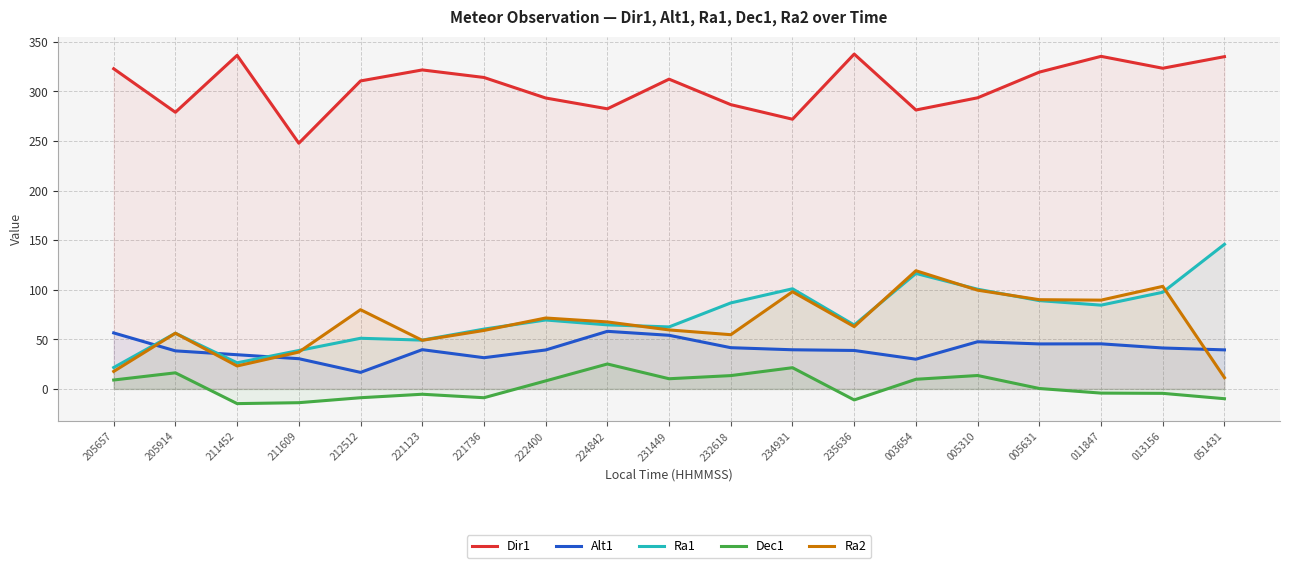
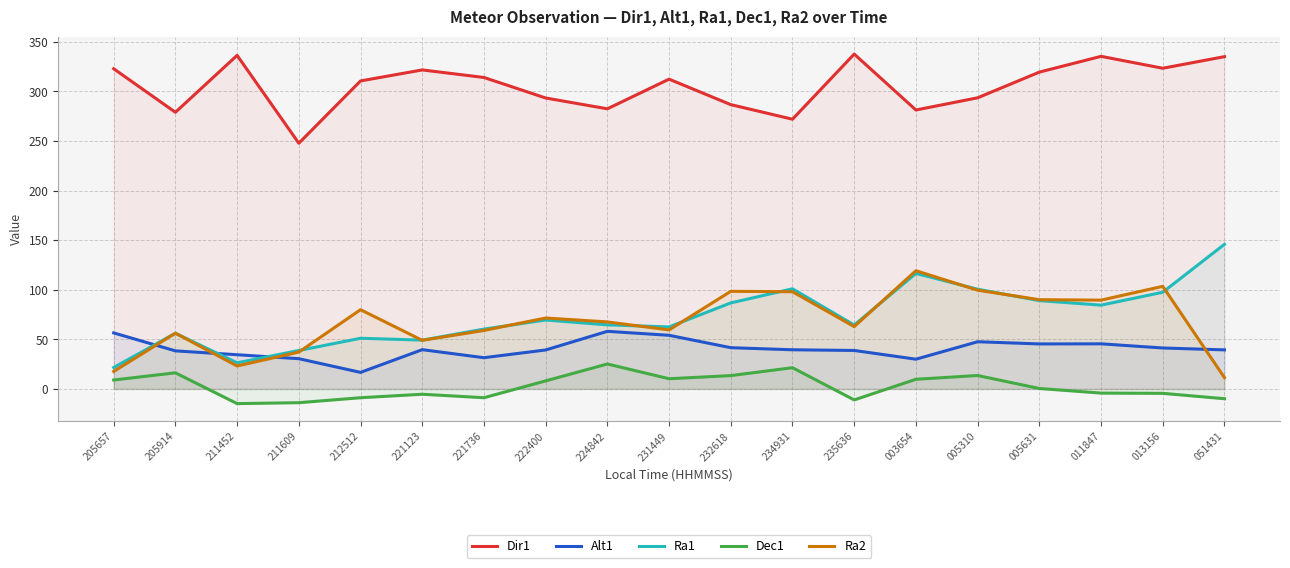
Ra2, 232618: 50 -> 100
